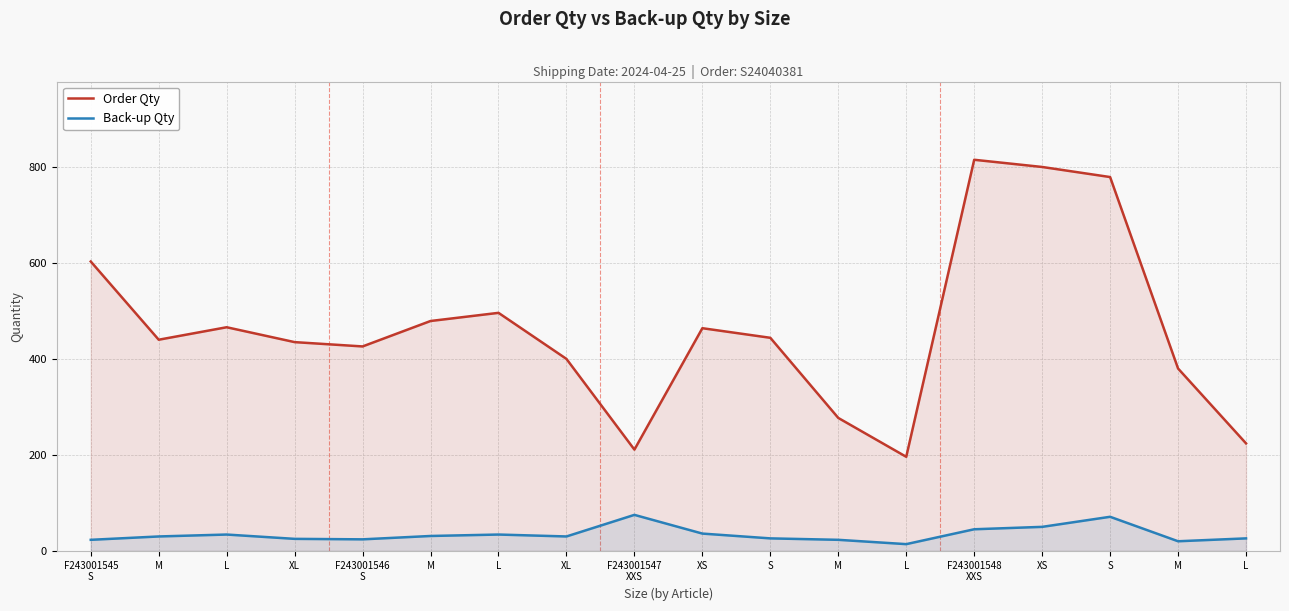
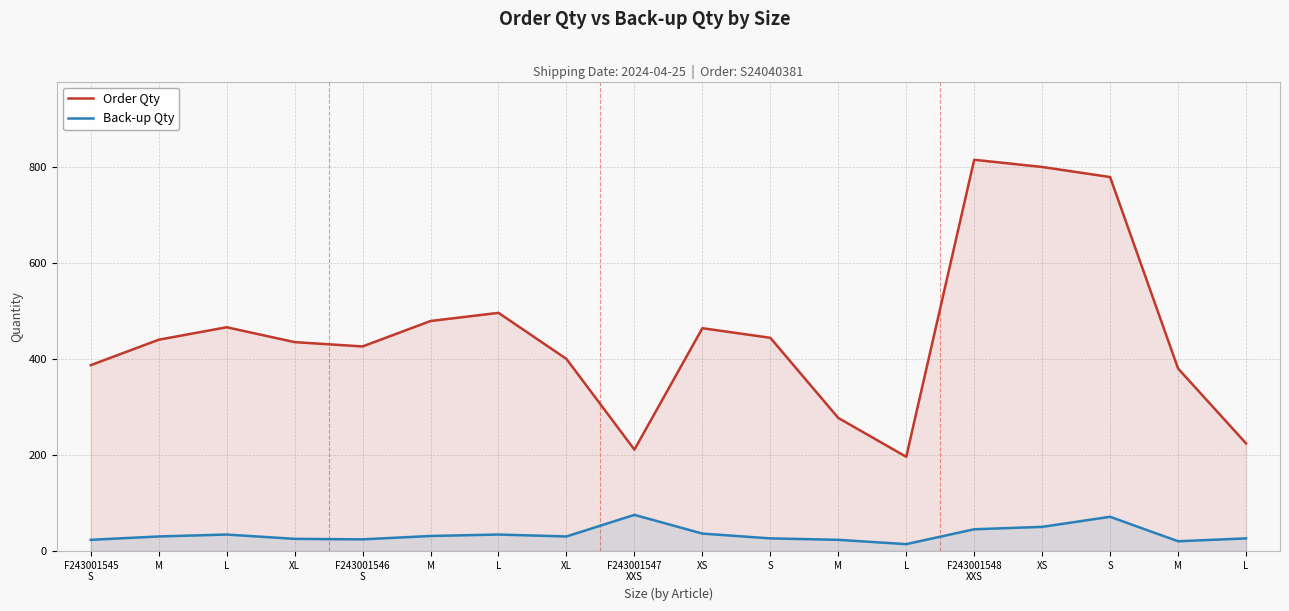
Order Qty, F243001545 S: 600 -> 390
